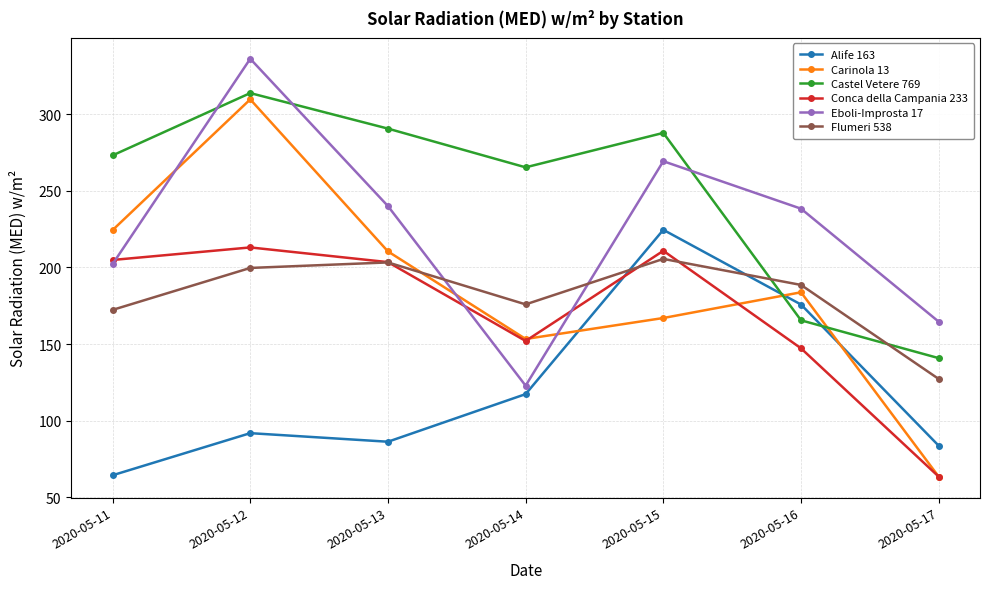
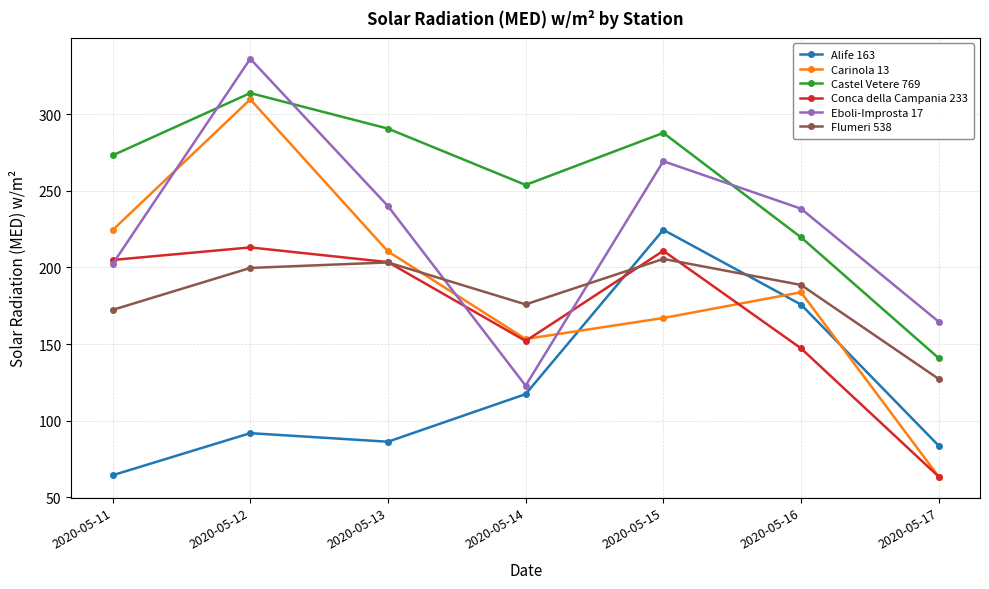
Castel Vetere 769, 2020-05-14: 265 -> 254
Castel Vetere 769, 2020-05-16: 166 -> 220
